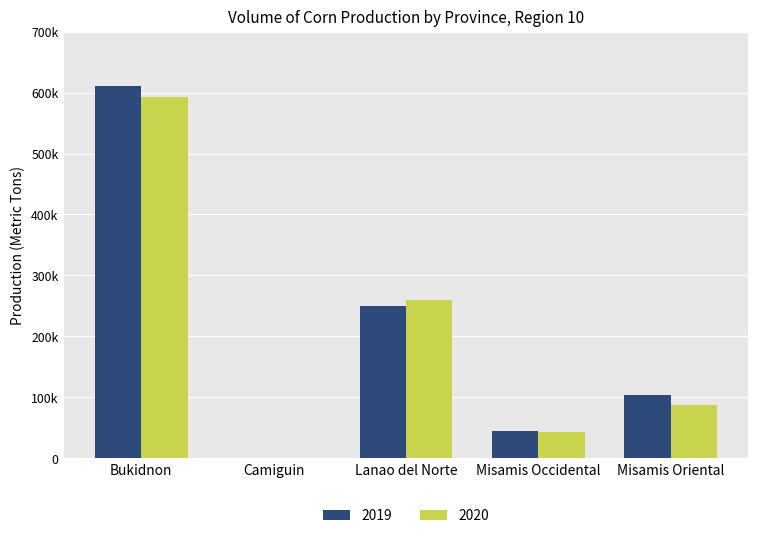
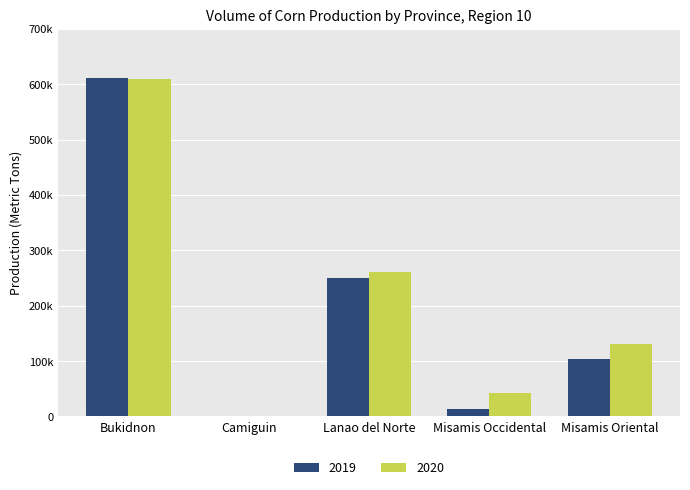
2020, Bukidnon: 590000 -> 610000
2019, Misamis Occidental: 50000 -> 10000
2020, Misamis Oriental: 90000 -> 130000
